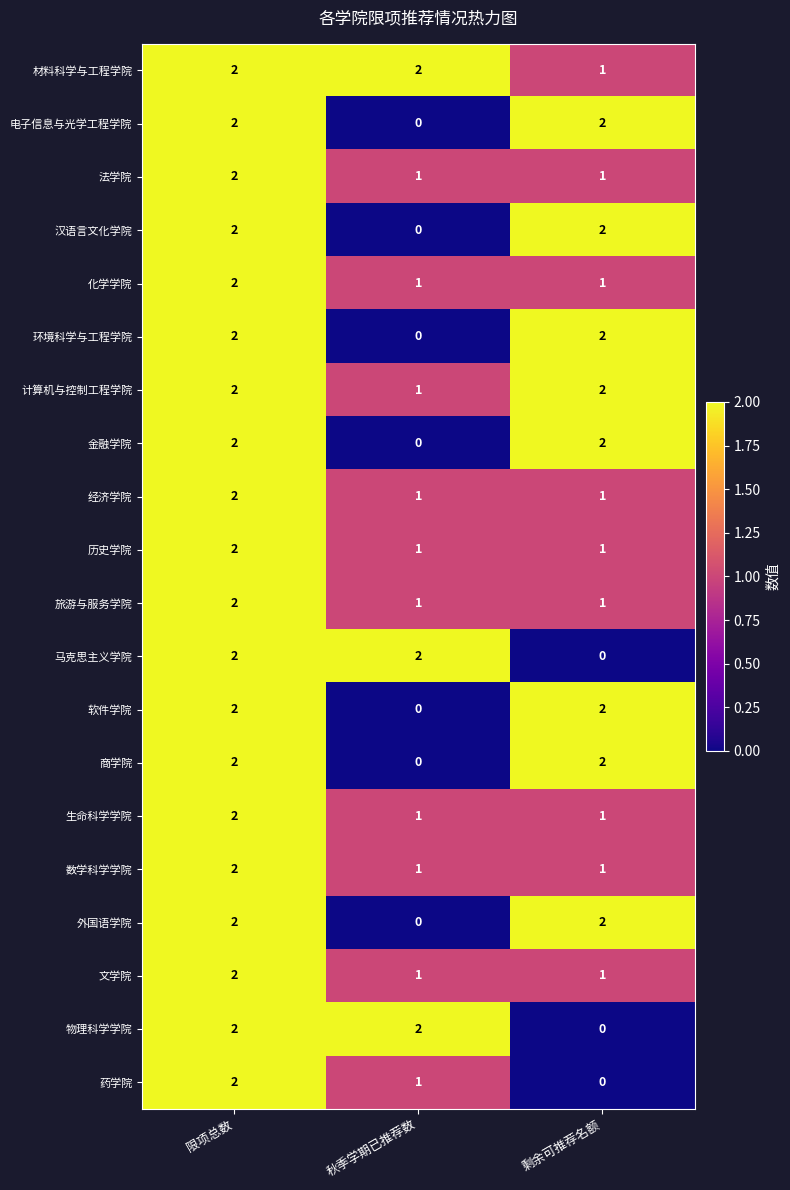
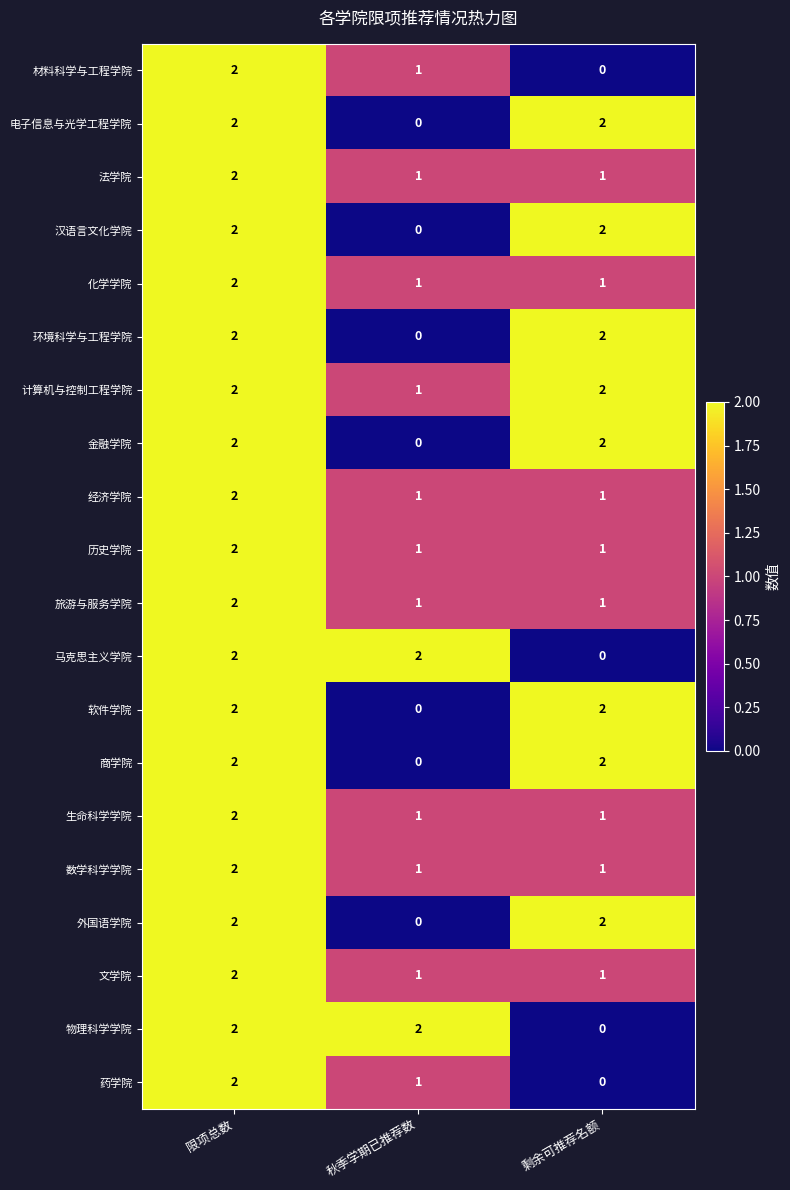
材料科学与工程学院, 秋季学期已推荐数: 2 -> 1
材料科学与工程学院, 剩余可推荐名额: 1 -> 0
